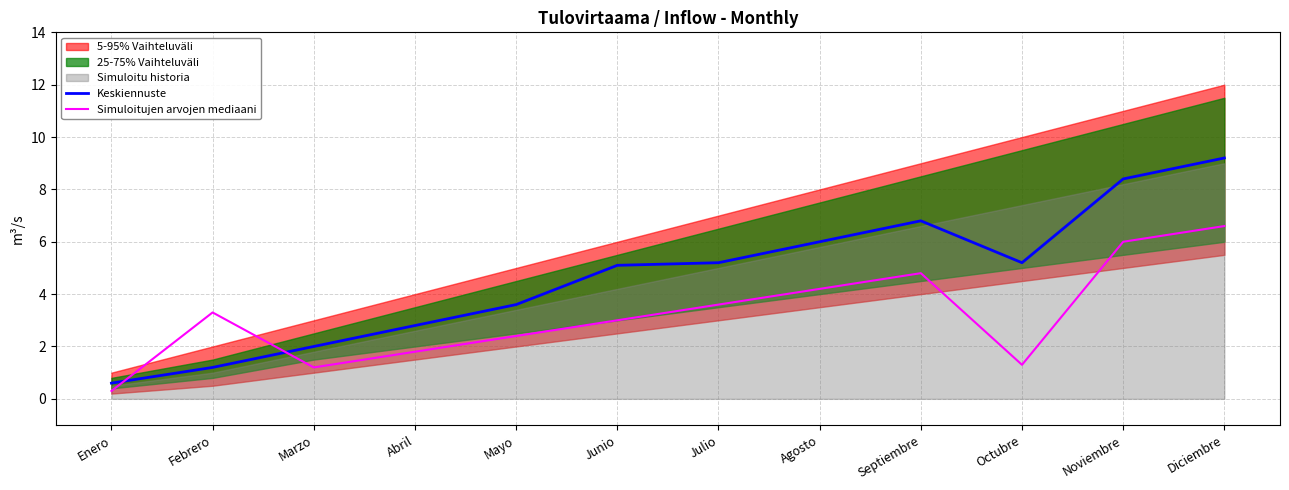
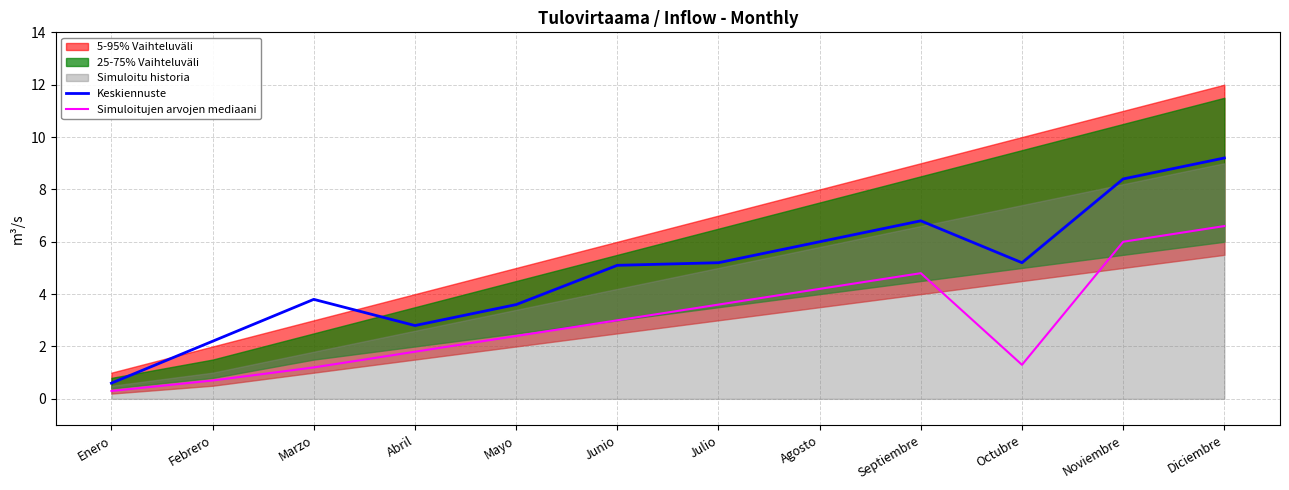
Keskiennuste, Febrero: 1.2 -> 2.2
Simuloitujen arvojen mediaani, Febrero: 3.3 -> 0.7
Keskiennuste, Marzo: 2.0 -> 3.8
